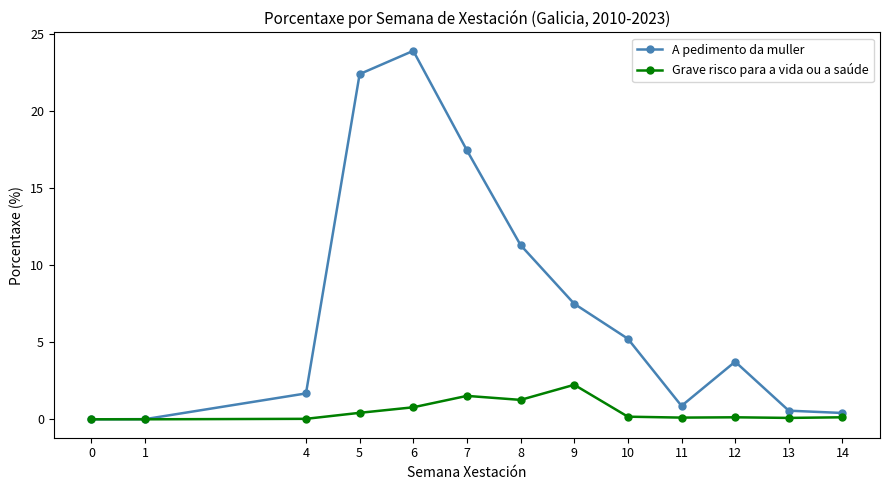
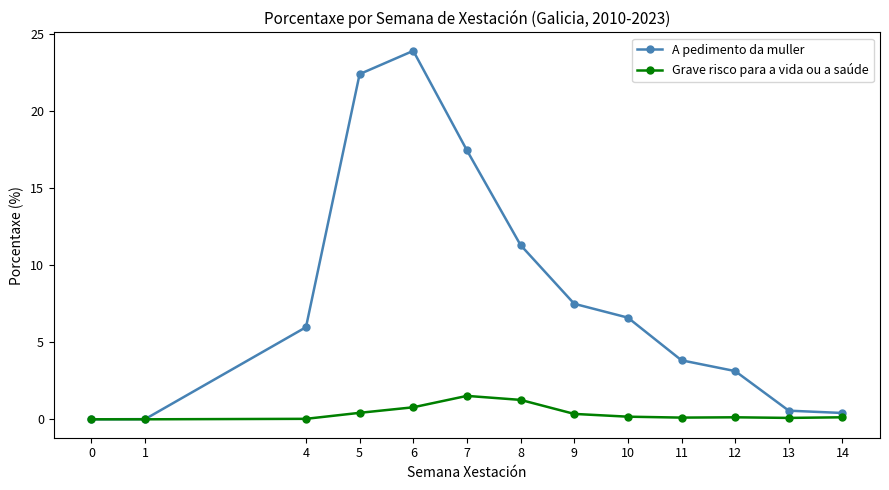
A pedimento da muller, 4: 1.7 -> 6.0
Grave risco para a vida ou a saúde, 9: 2.2 -> 0.4
A pedimento da muller, 10: 5.2 -> 6.6
A pedimento da muller, 11: 0.9 -> 3.8
A pedimento da muller, 12: 3.7 -> 3.1
